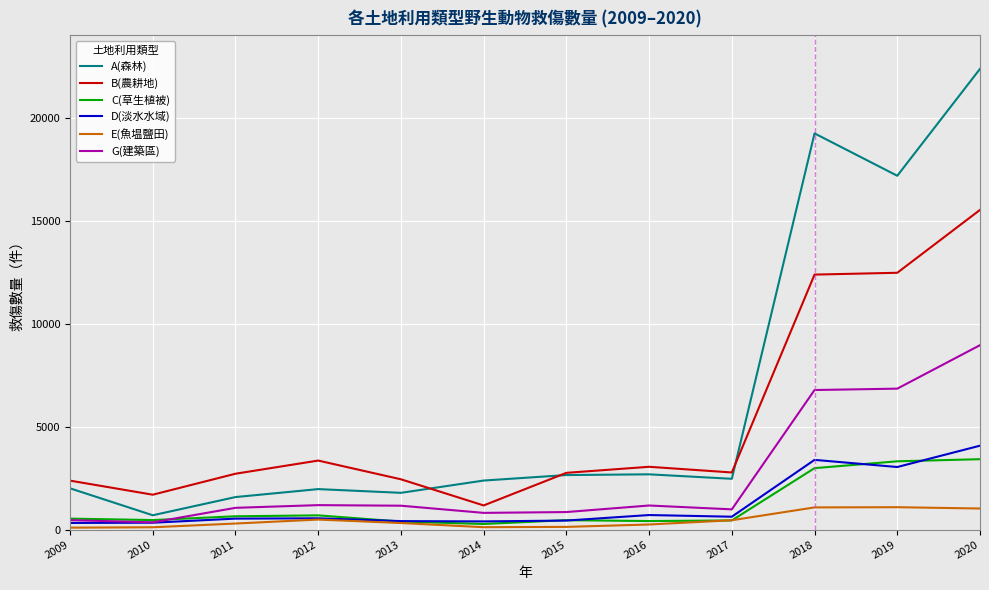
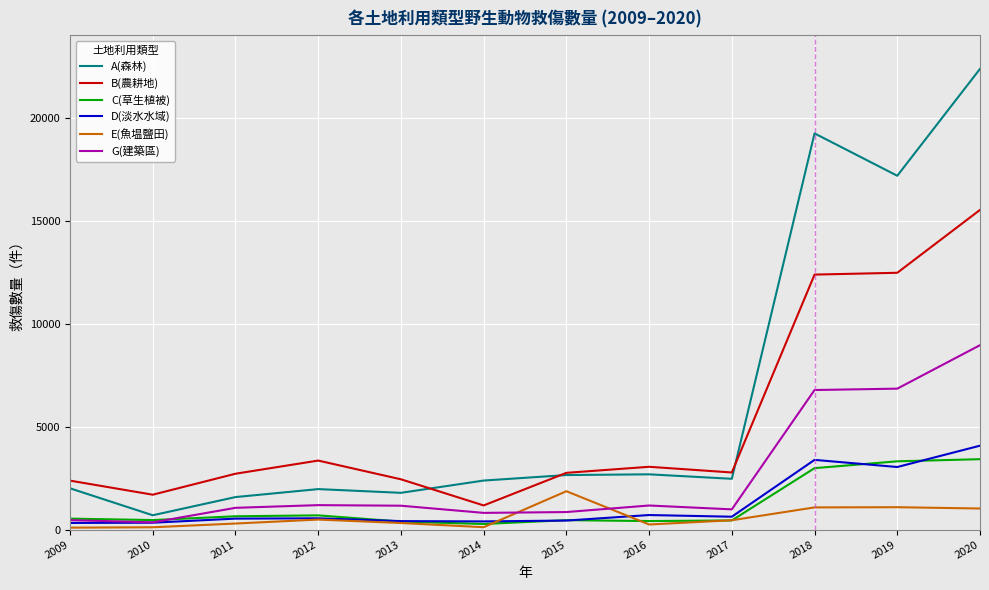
E(魚塭鹽田), 2015: 100 -> 1900
